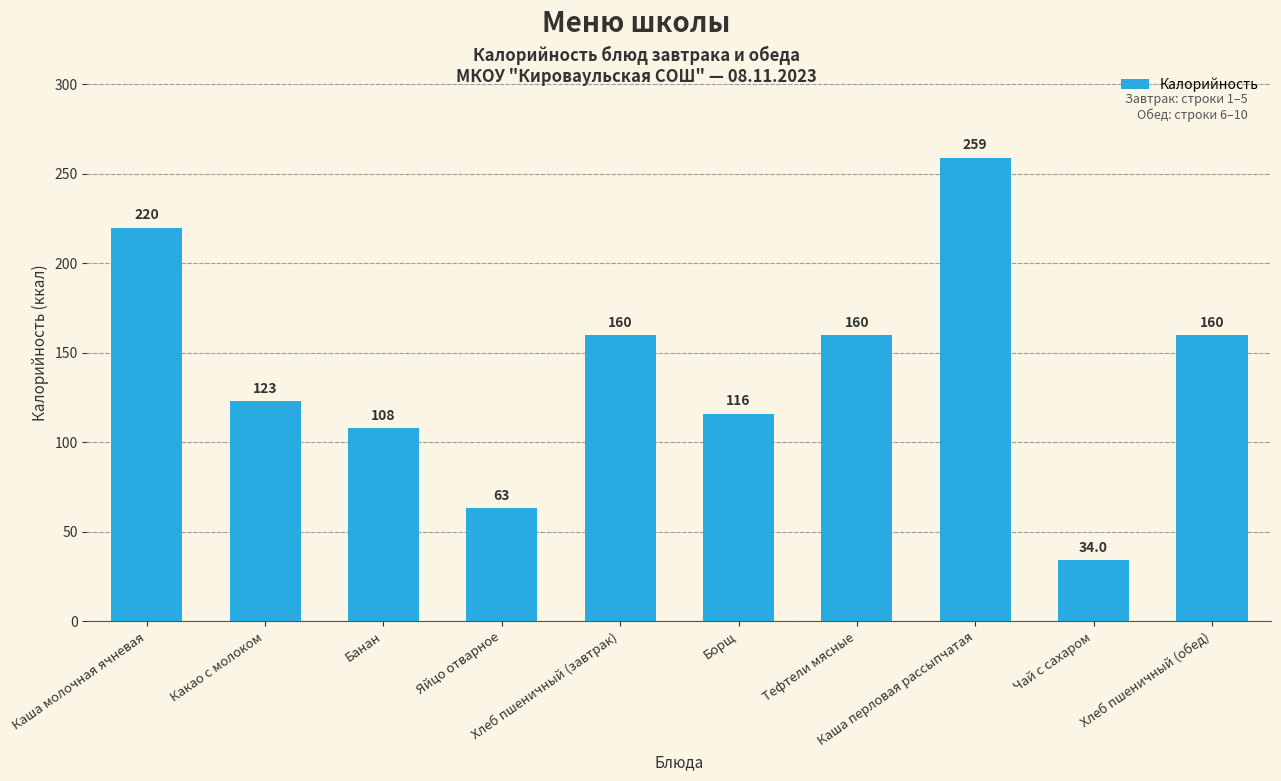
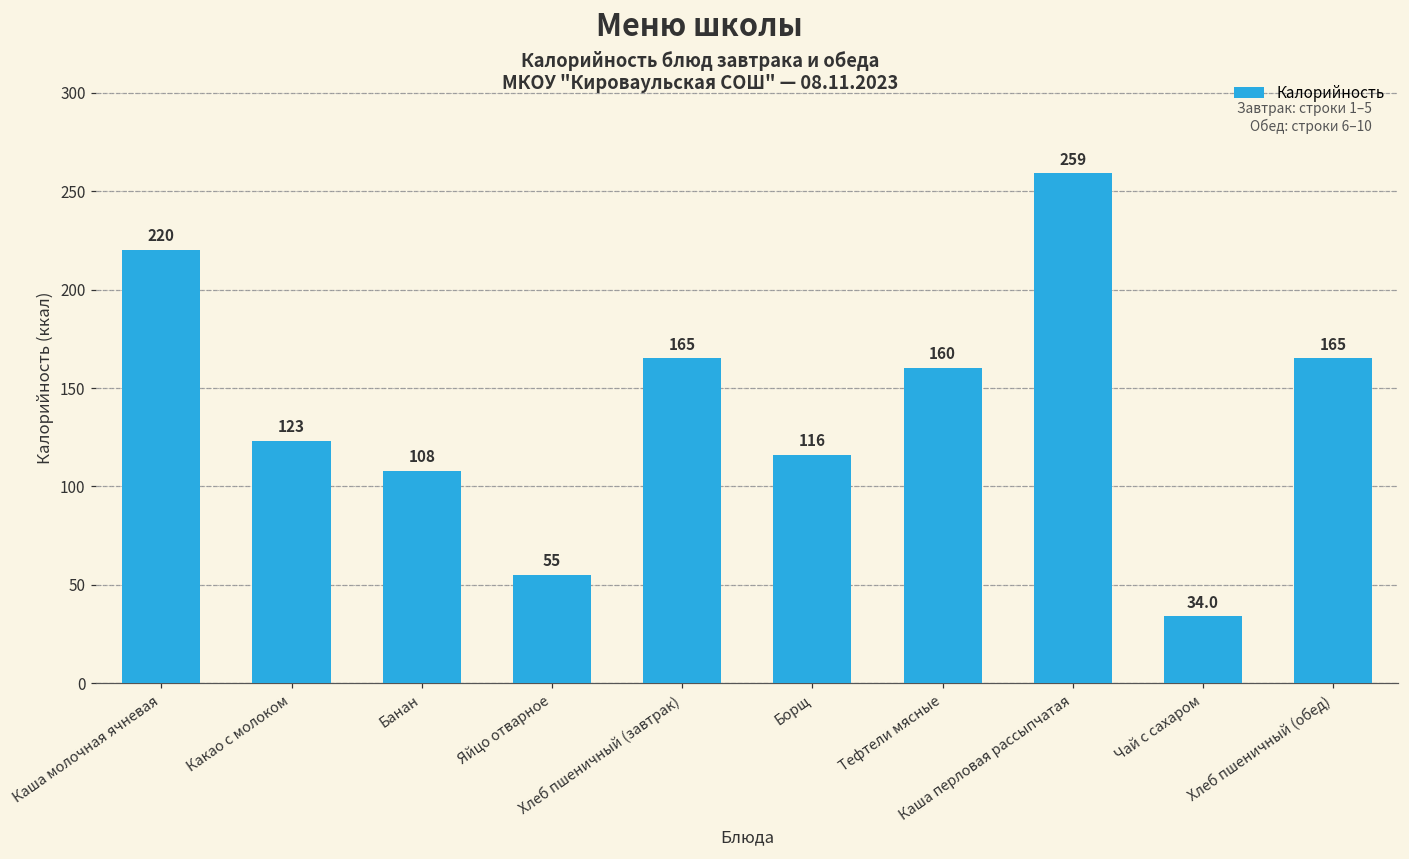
Яйцо отварное: 63 -> 55
Хлеб пшеничный (завтрак): 160 -> 165
Хлеб пшеничный (обед): 160 -> 165
